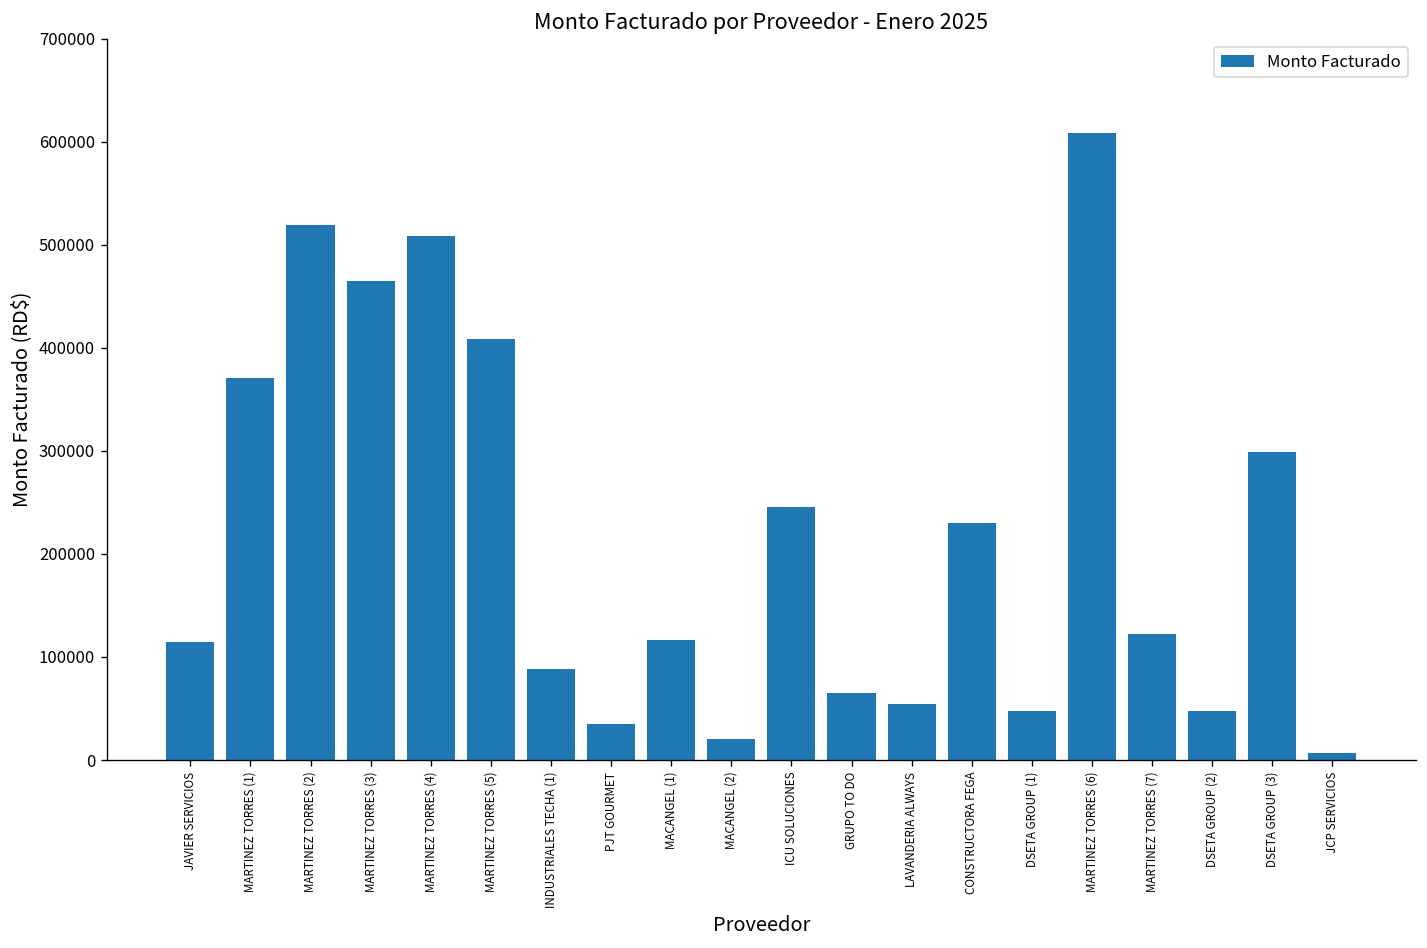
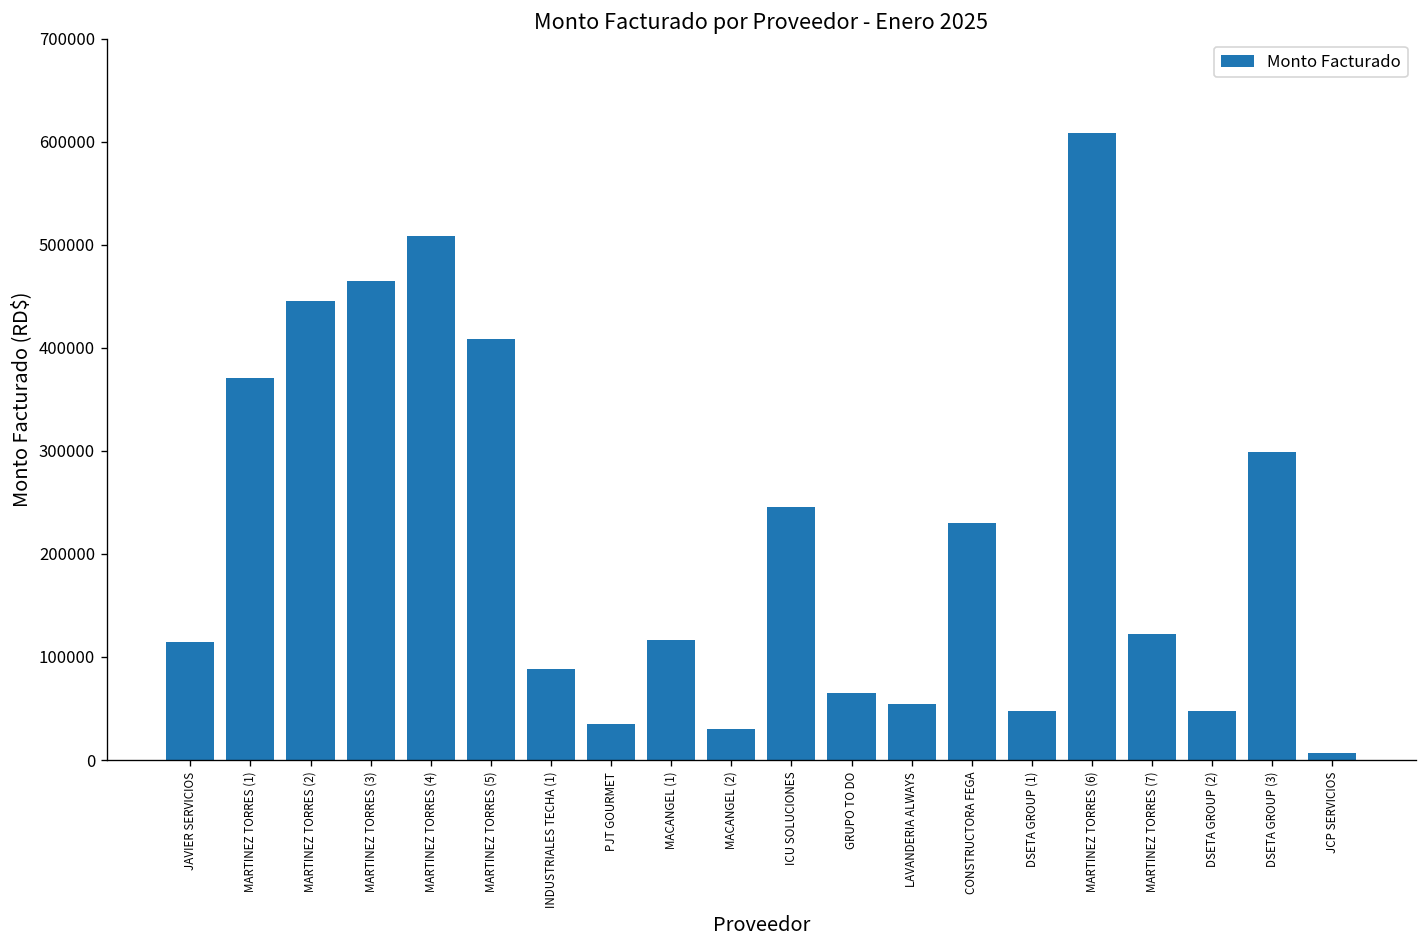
MARTINEZ TORRES (2): 520000 -> 450000
MACANGEL (2): 20000 -> 30000
